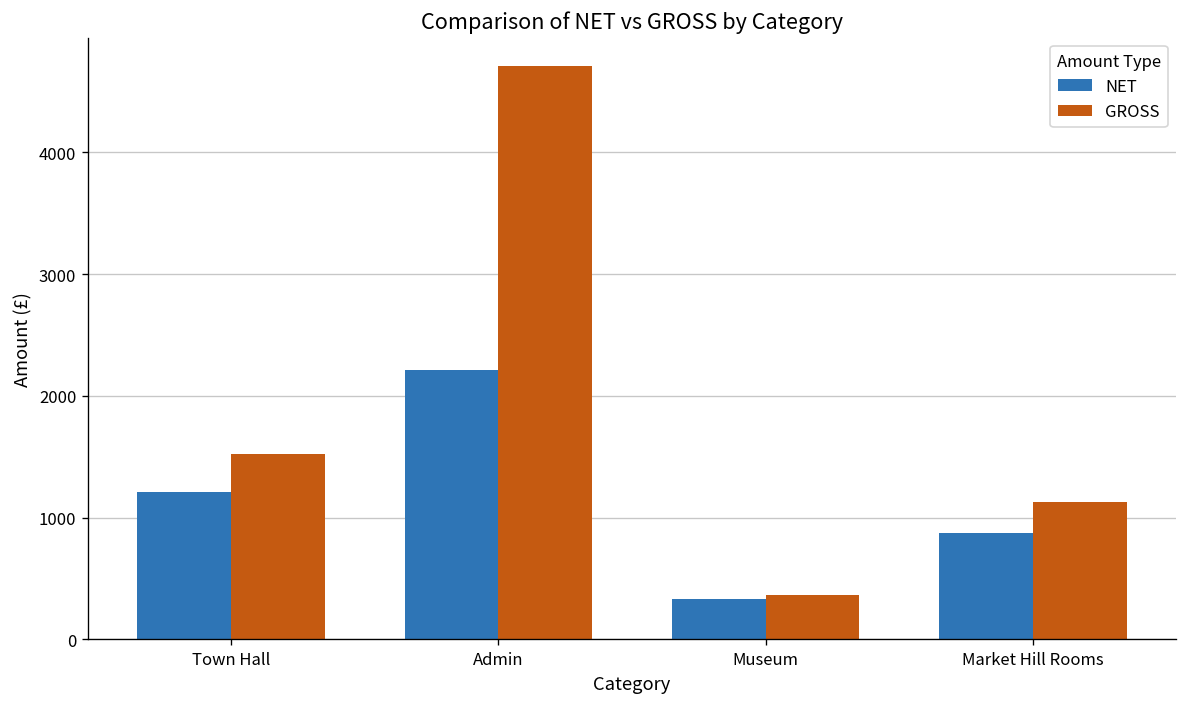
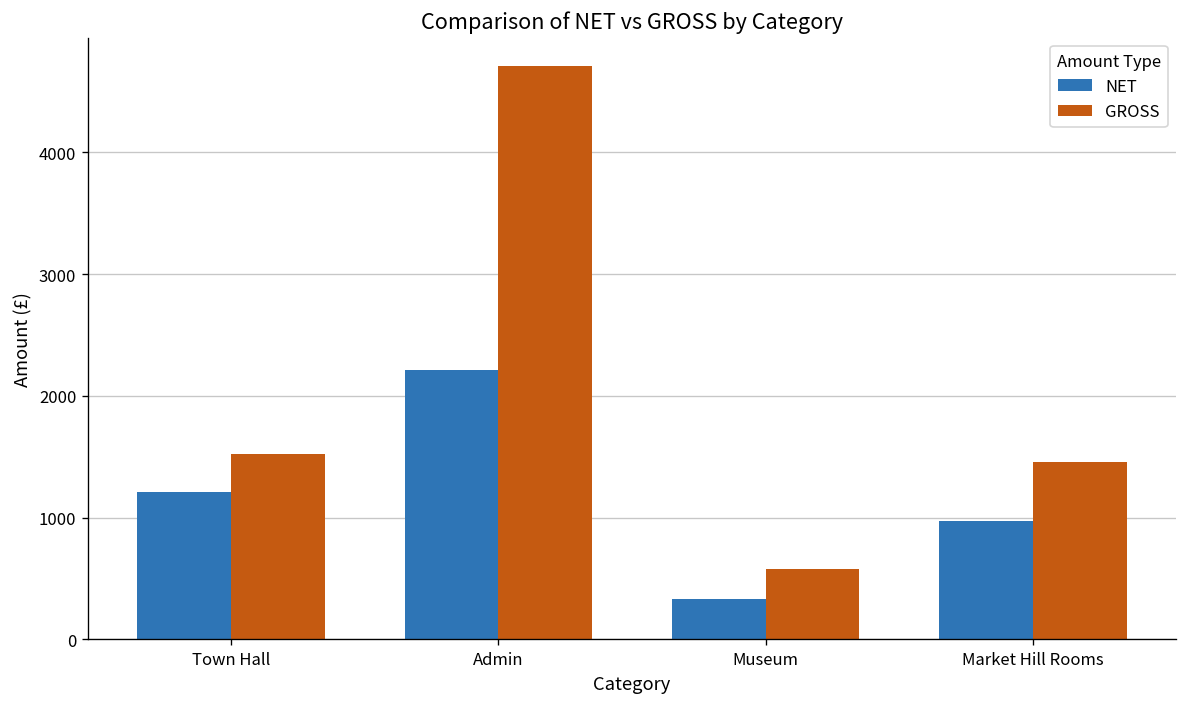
GROSS, Museum: 370 -> 580
NET, Market Hill Rooms: 880 -> 970
GROSS, Market Hill Rooms: 1130 -> 1460
